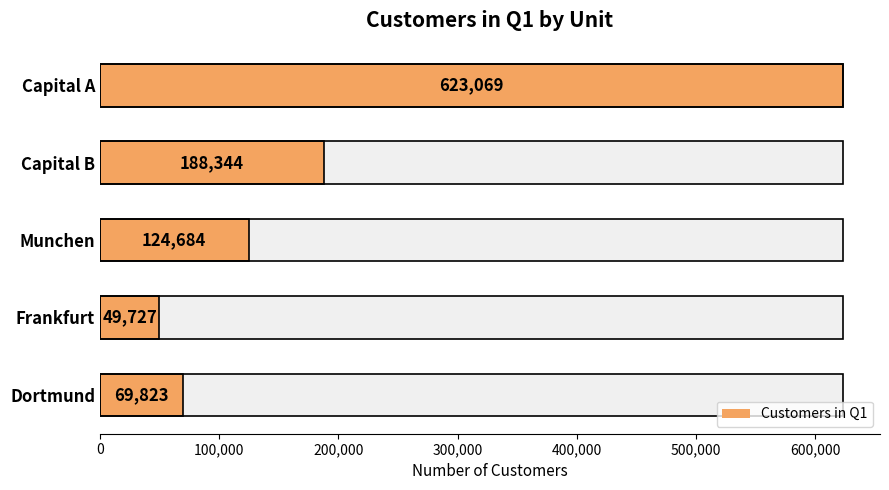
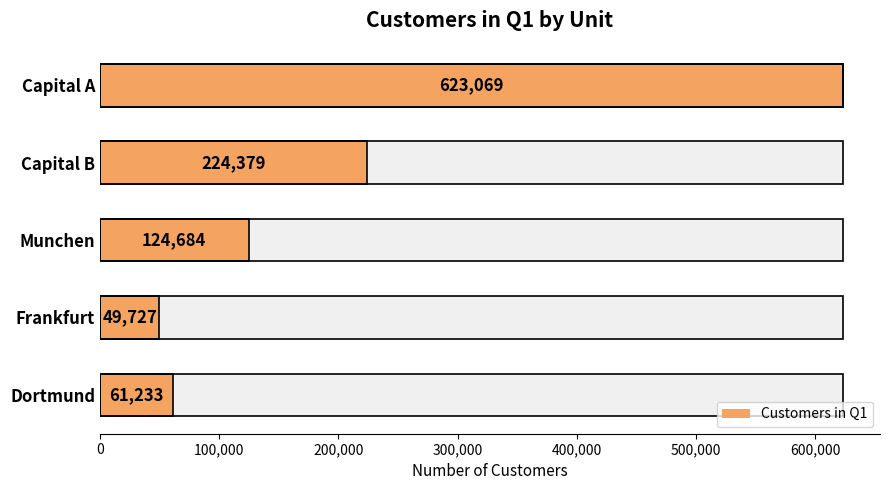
Customers in Q1, Capital B: 188,344 -> 224,379
Customers in Q1, Dortmund: 69,823 -> 61,233
